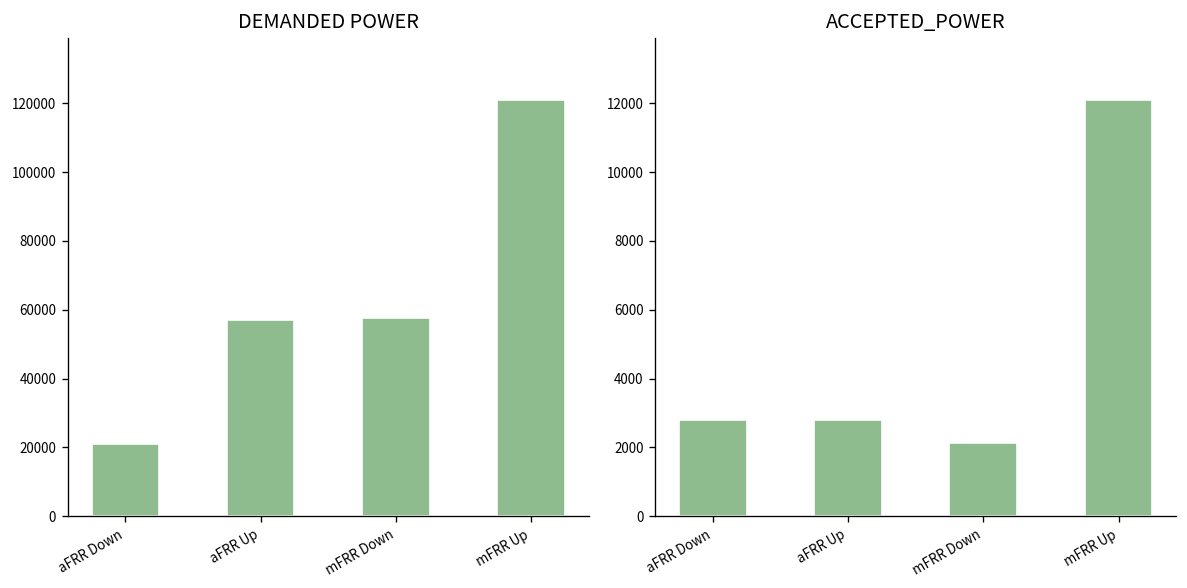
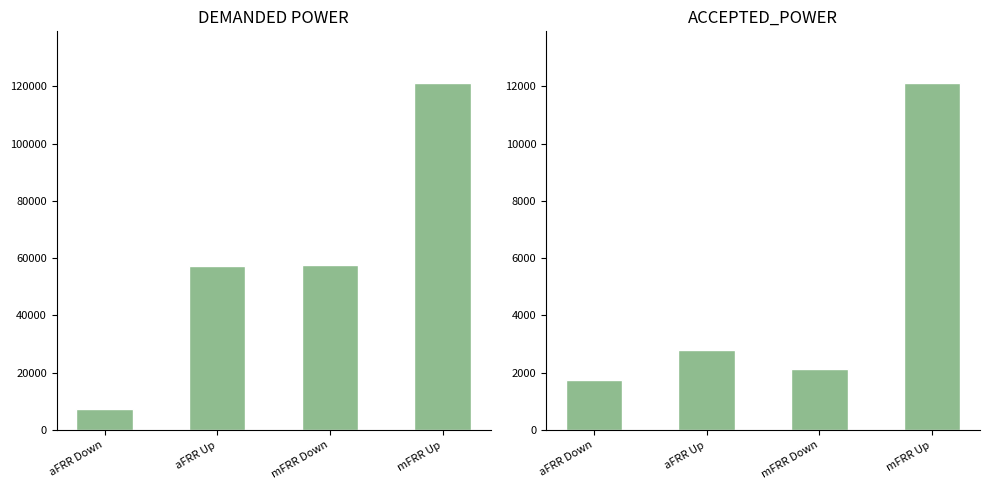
DEMANDED POWER, aFRR Down: 21000 -> 7000
ACCEPTED_POWER, aFRR Down: 2800 -> 1800
